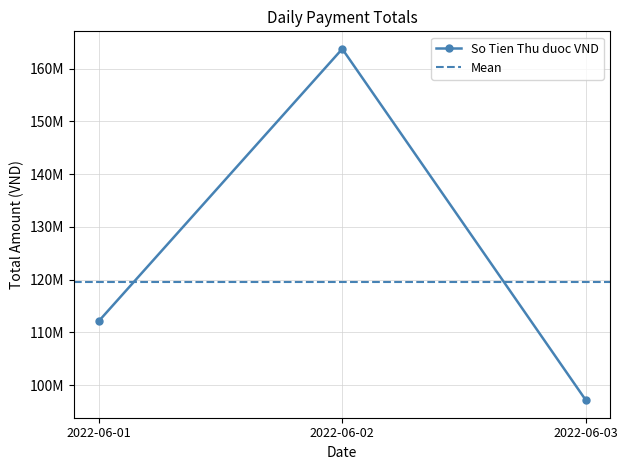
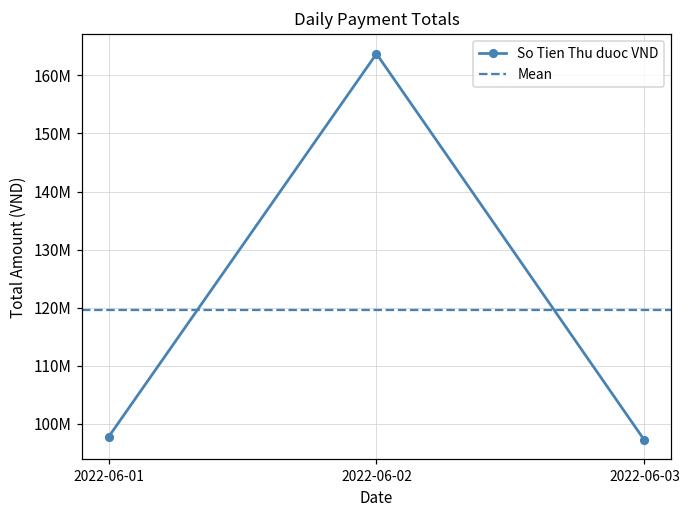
2022-06-01: 112000000 -> 98000000
